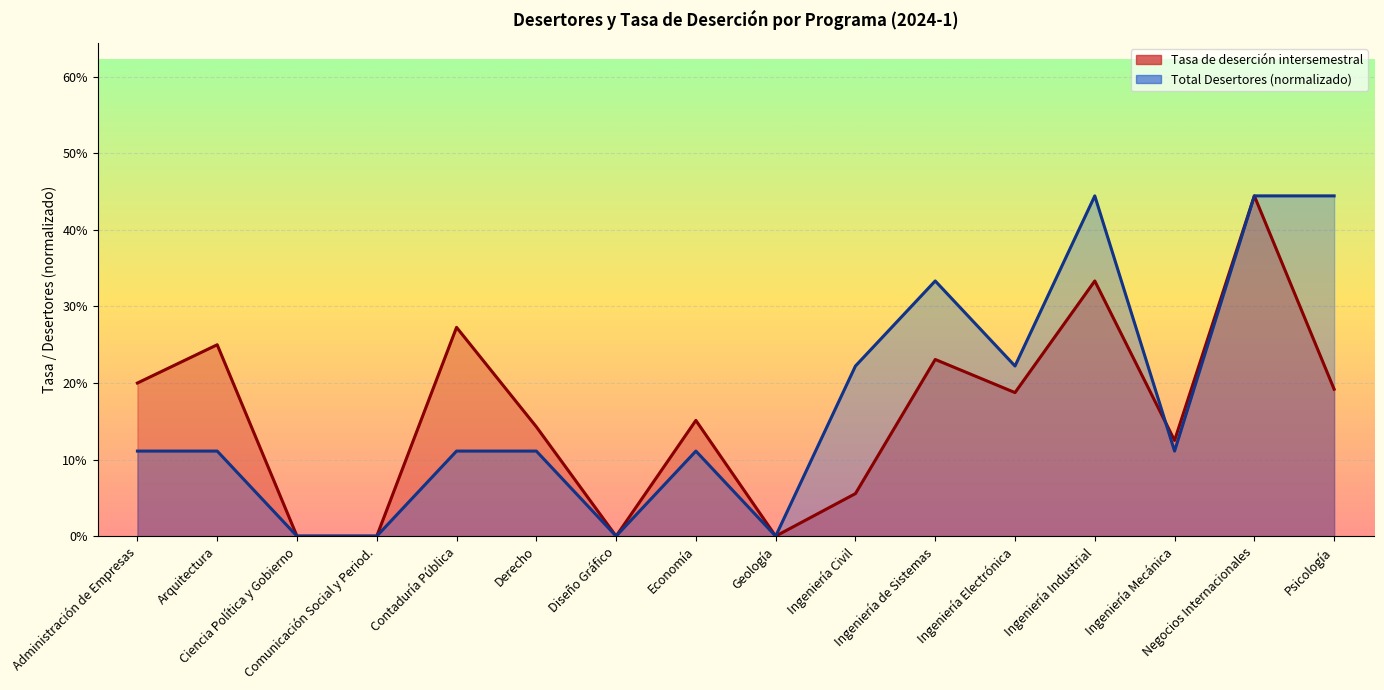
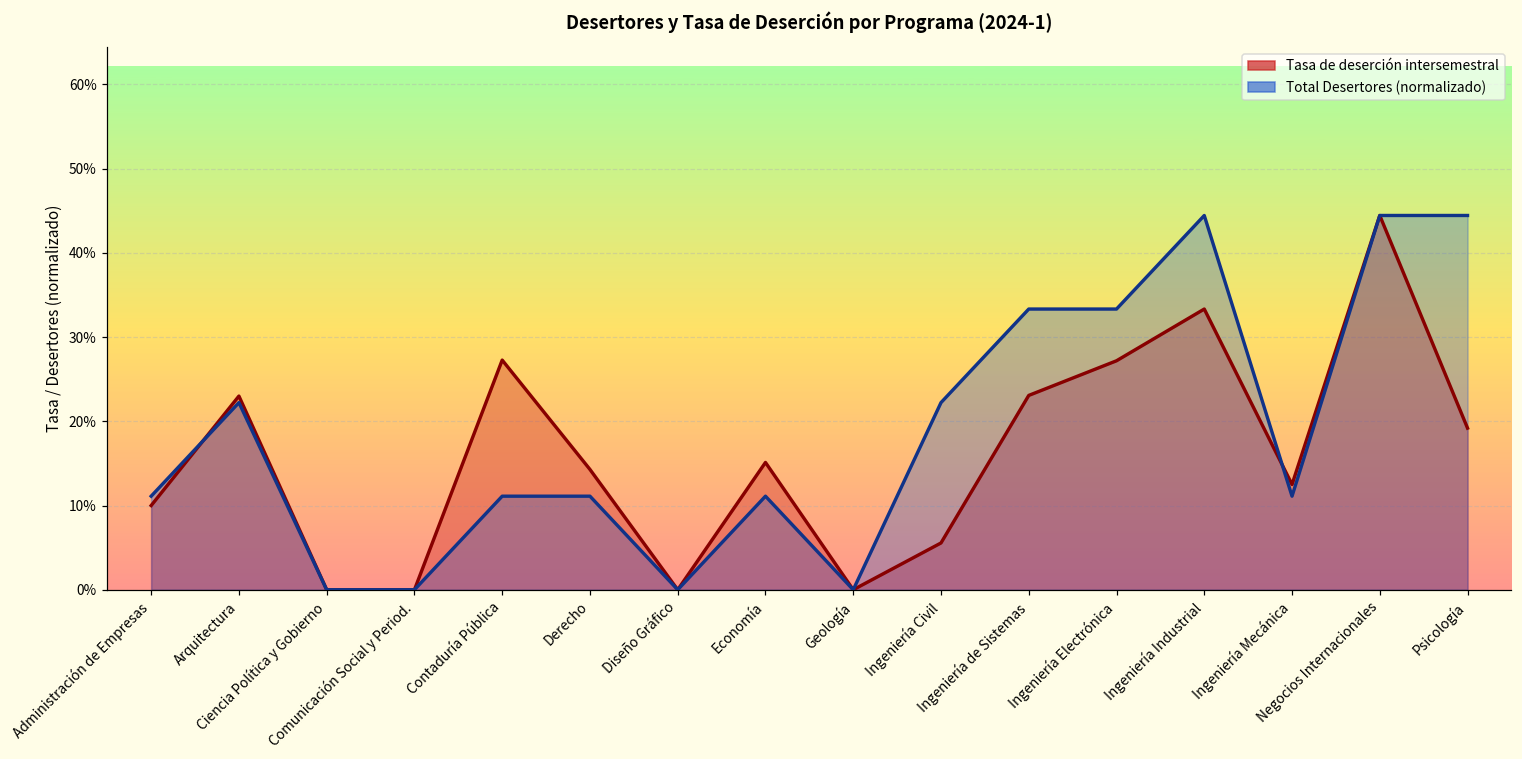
Tasa de deserción intersemestral, Administración de Empresas: 20% -> 10%
Tasa de deserción intersemestral, Arquitectura: 25% -> 23%
Total Desertores (normalizado), Arquitectura: 11% -> 22%
Tasa de deserción intersemestral, Ingeniería Electrónica: 19% -> 27%
Total Desertores (normalizado), Ingeniería Electrónica: 22% -> 33%
